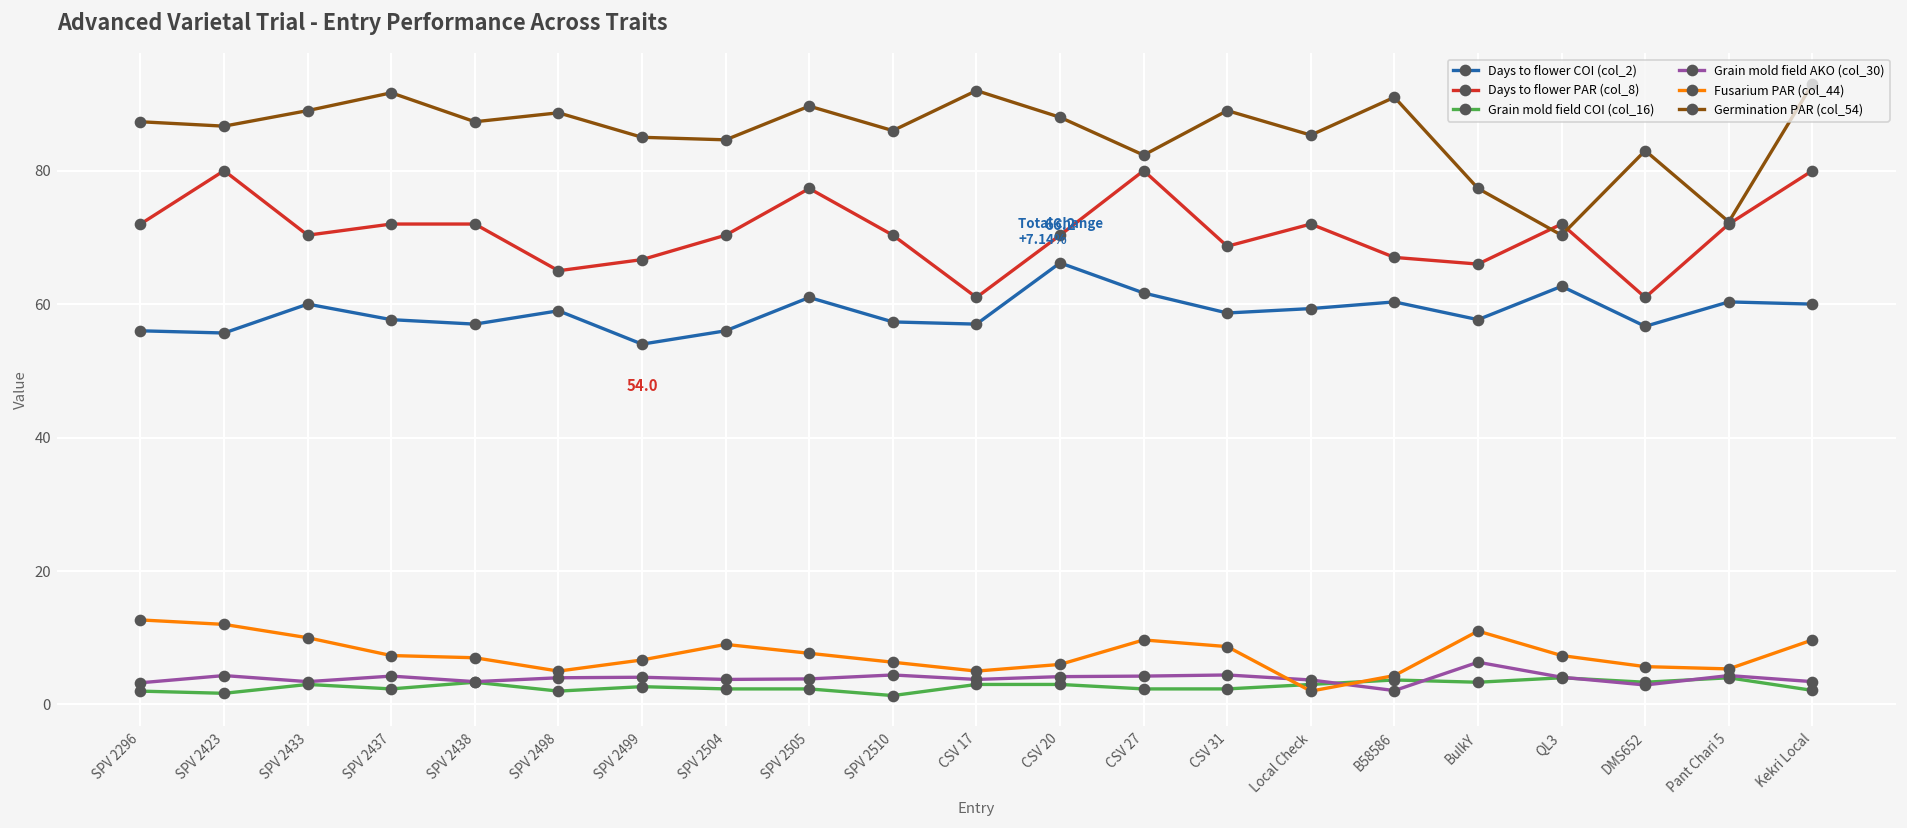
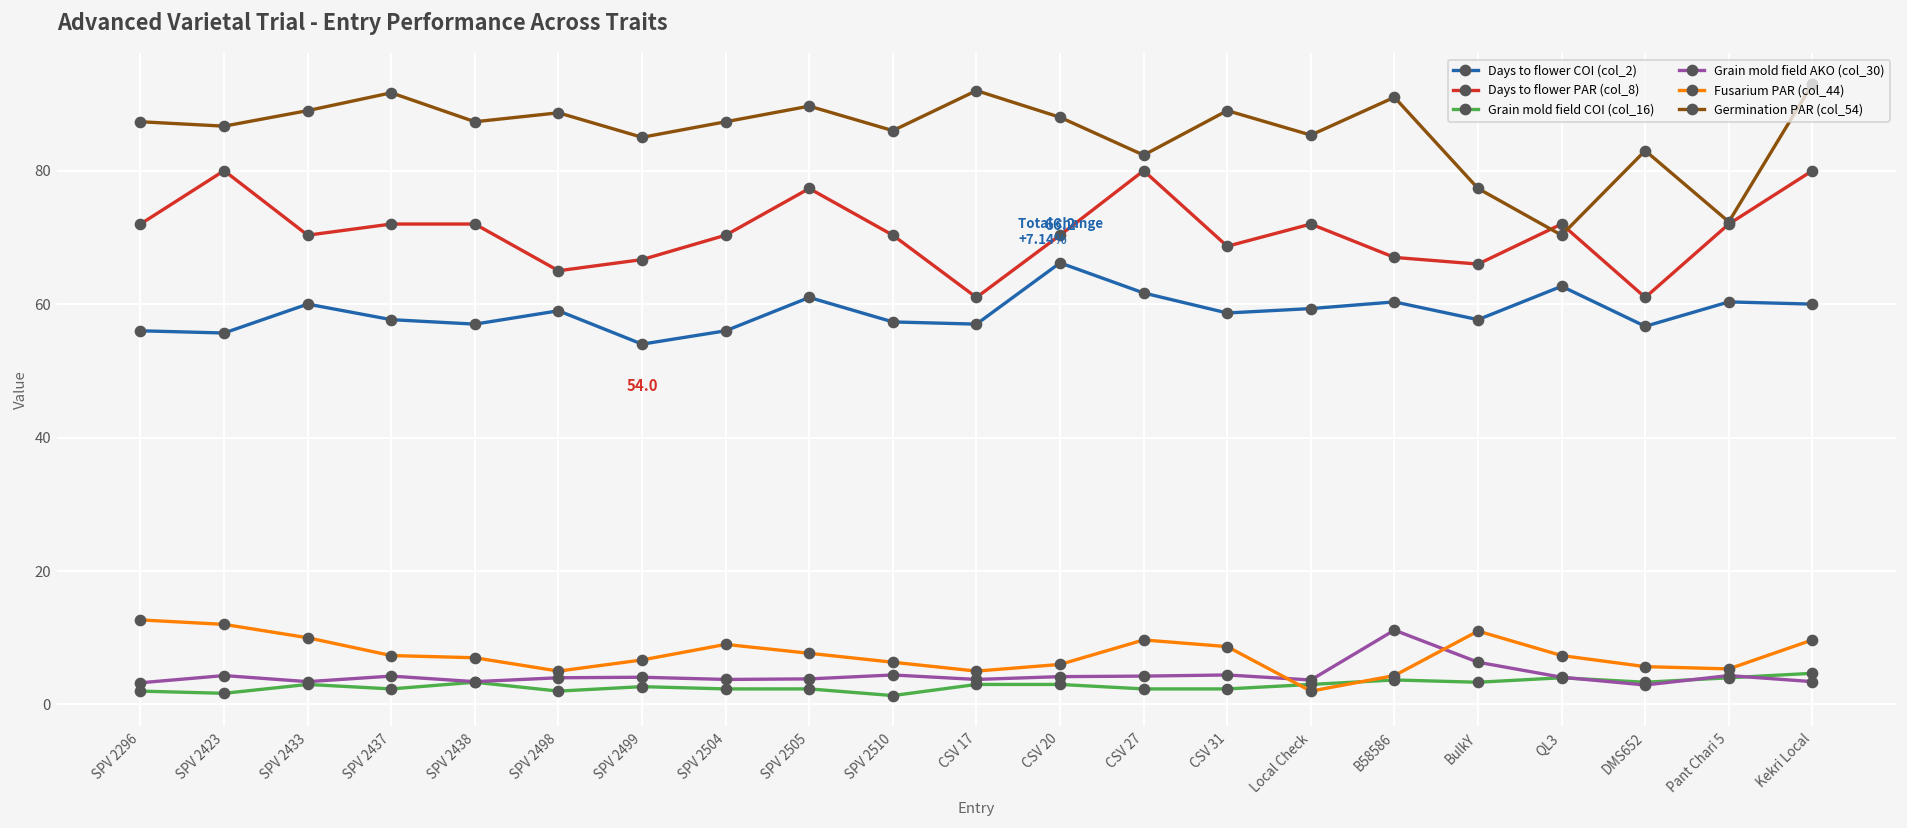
Germination PAR (col_54), SPV 2504: 85 -> 87
Grain mold field AKO (col_30), B58586: 2 -> 11
Grain mold field COI (col_16), Kekri Local: 2 -> 5
